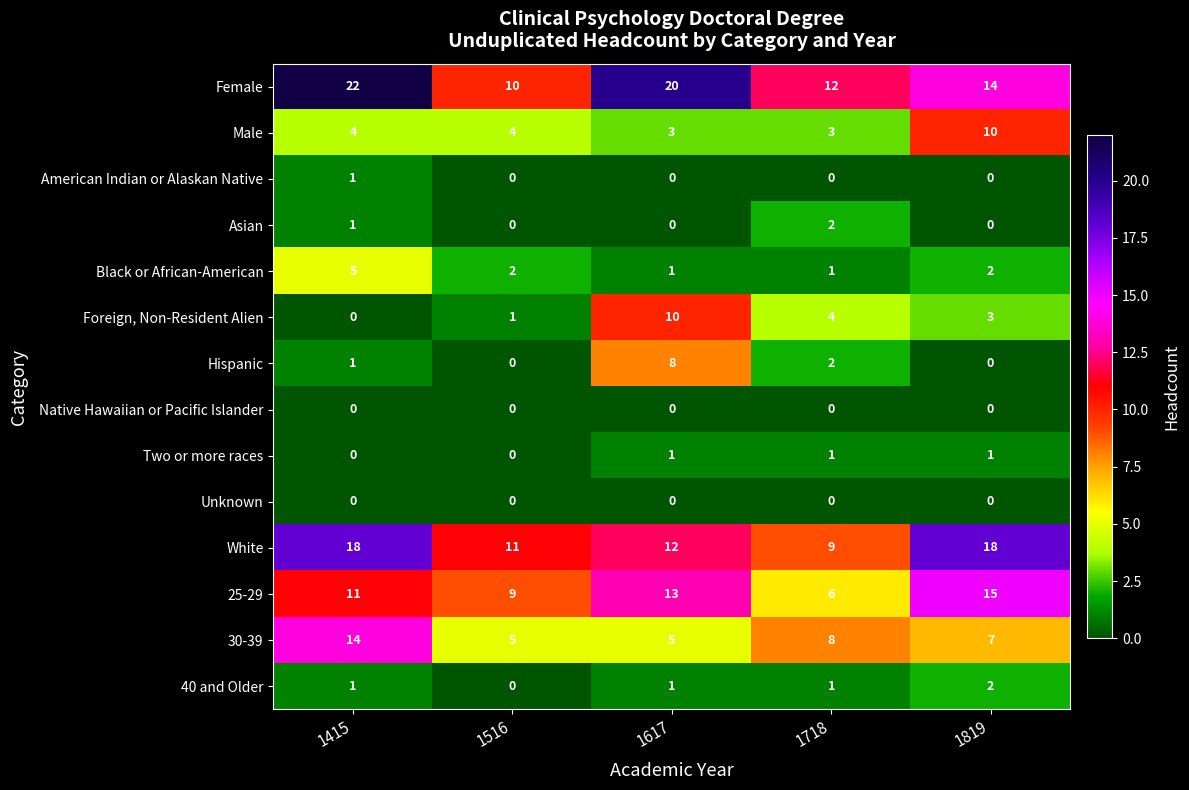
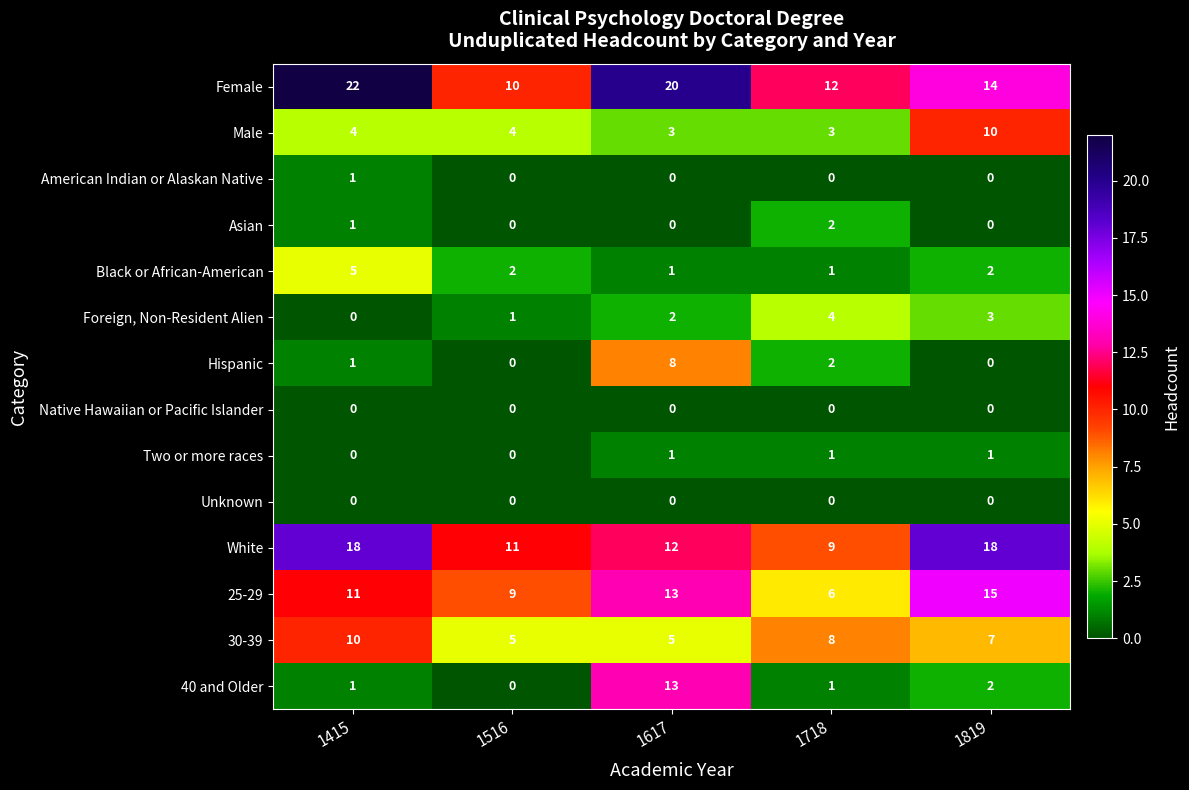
Foreign, Non-Resident Alien, 1617: 10 -> 2
30-39, 1415: 14 -> 10
40 and Older, 1617: 1 -> 13
